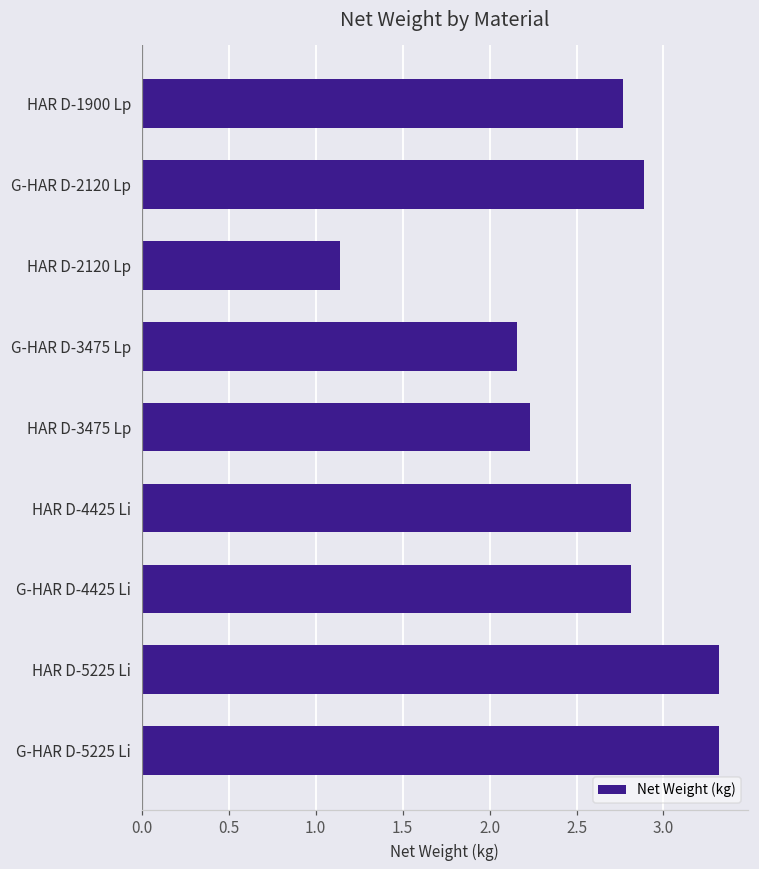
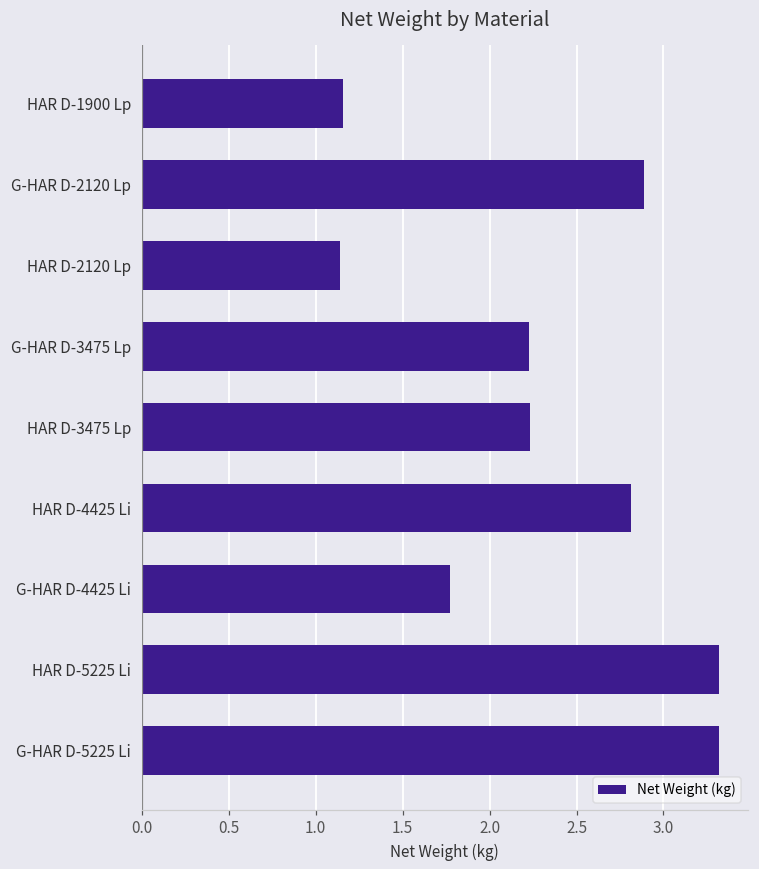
HAR D-1900 Lp: 2.77 -> 1.16
G-HAR D-3475 Lp: 2.16 -> 2.23
G-HAR D-4425 Li: 2.81 -> 1.77
